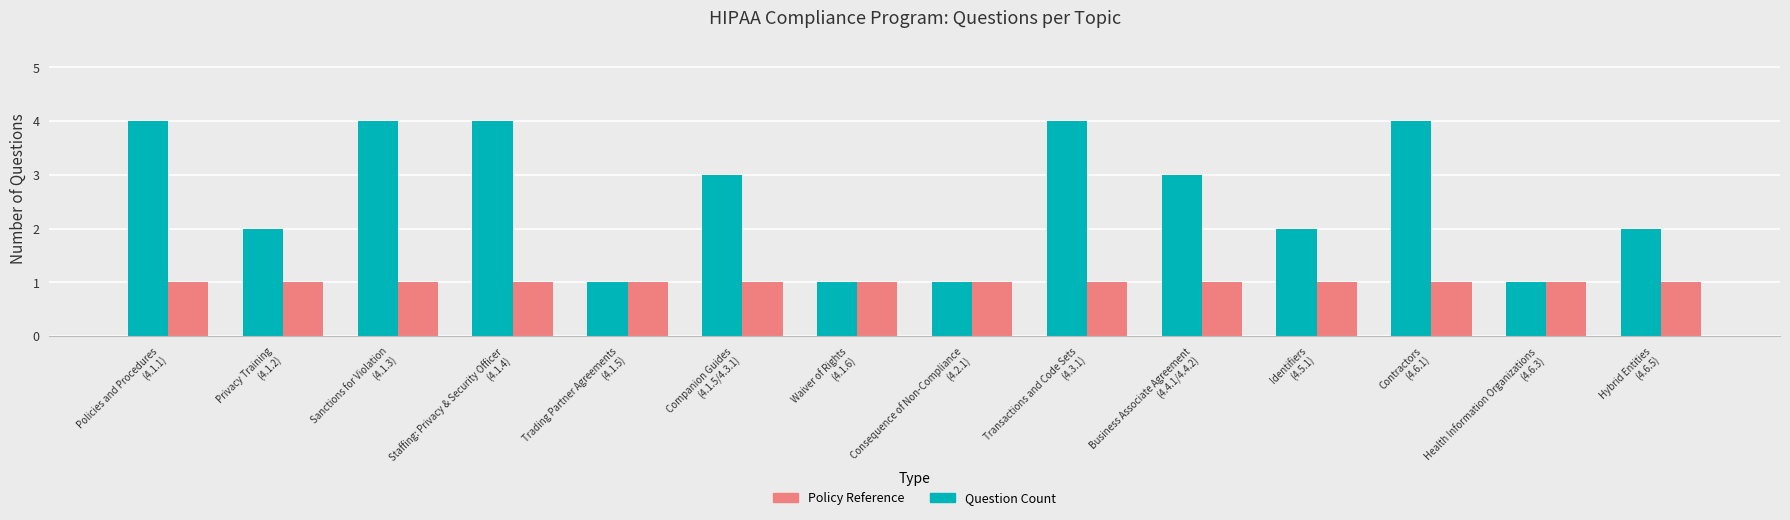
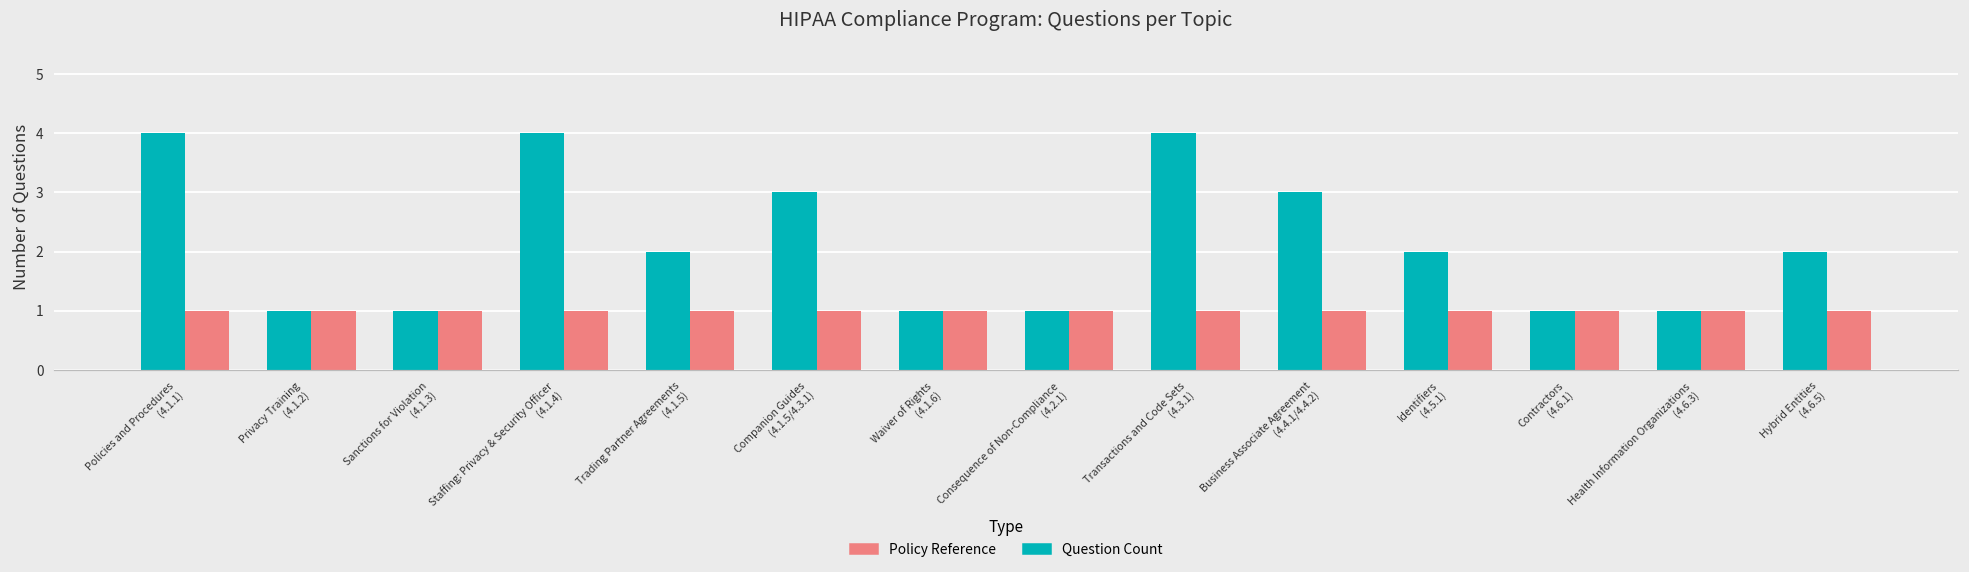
Question Count, Privacy Training (4.1.2): 2 -> 1
Question Count, Sanctions for Violation (4.1.3): 4 -> 1
Question Count, Trading Partner Agreements (4.1.5): 1 -> 2
Question Count, Contractors (4.6.1): 4 -> 1
